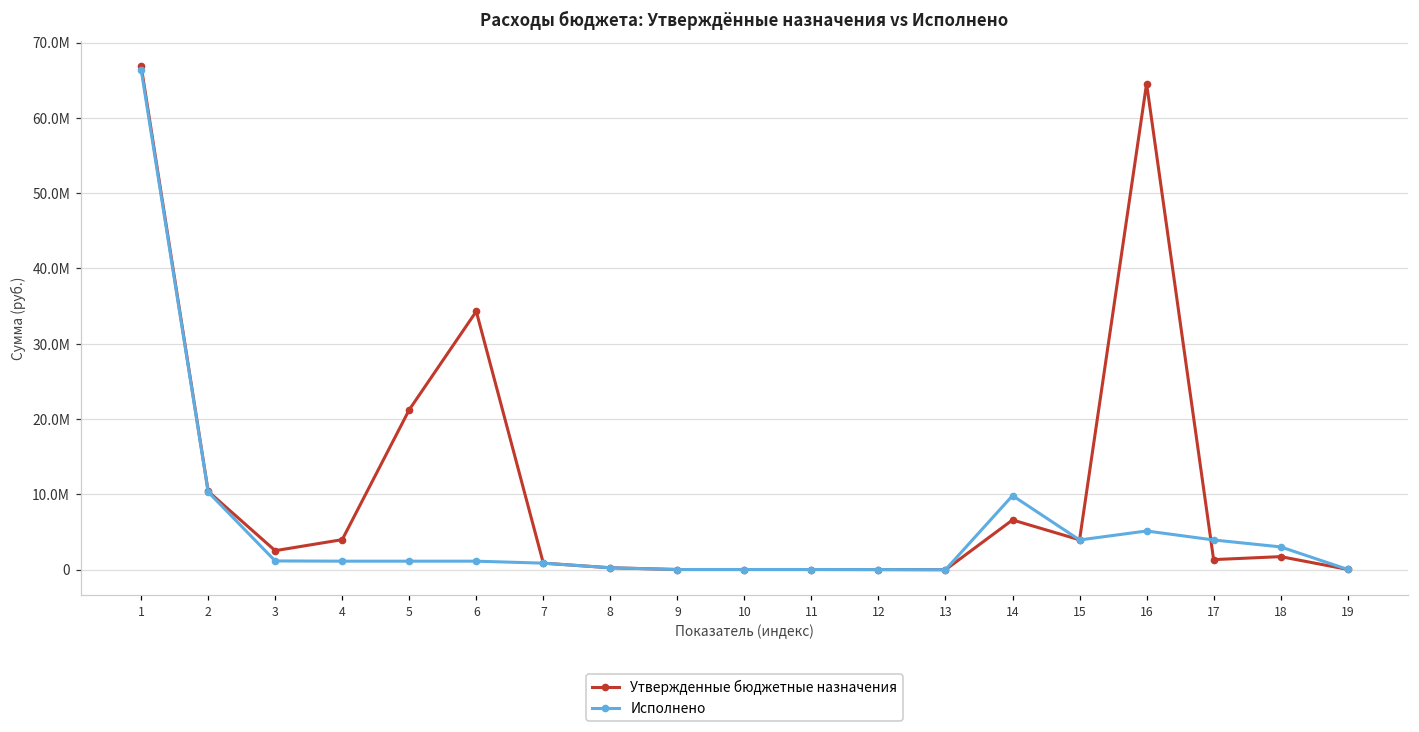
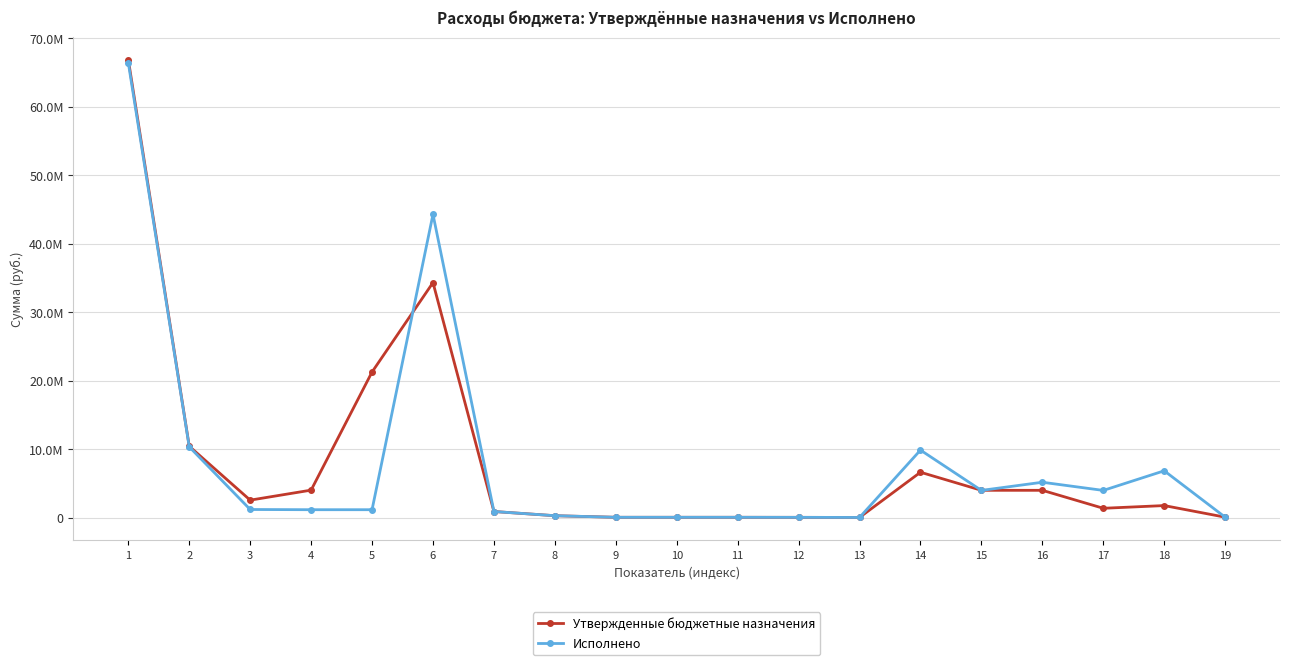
Исполнено, 6: 1000000 -> 44000000
Утвержденные бюджетные назначения, 16: 65000000 -> 4000000
Исполнено, 18: 3000000 -> 7000000
